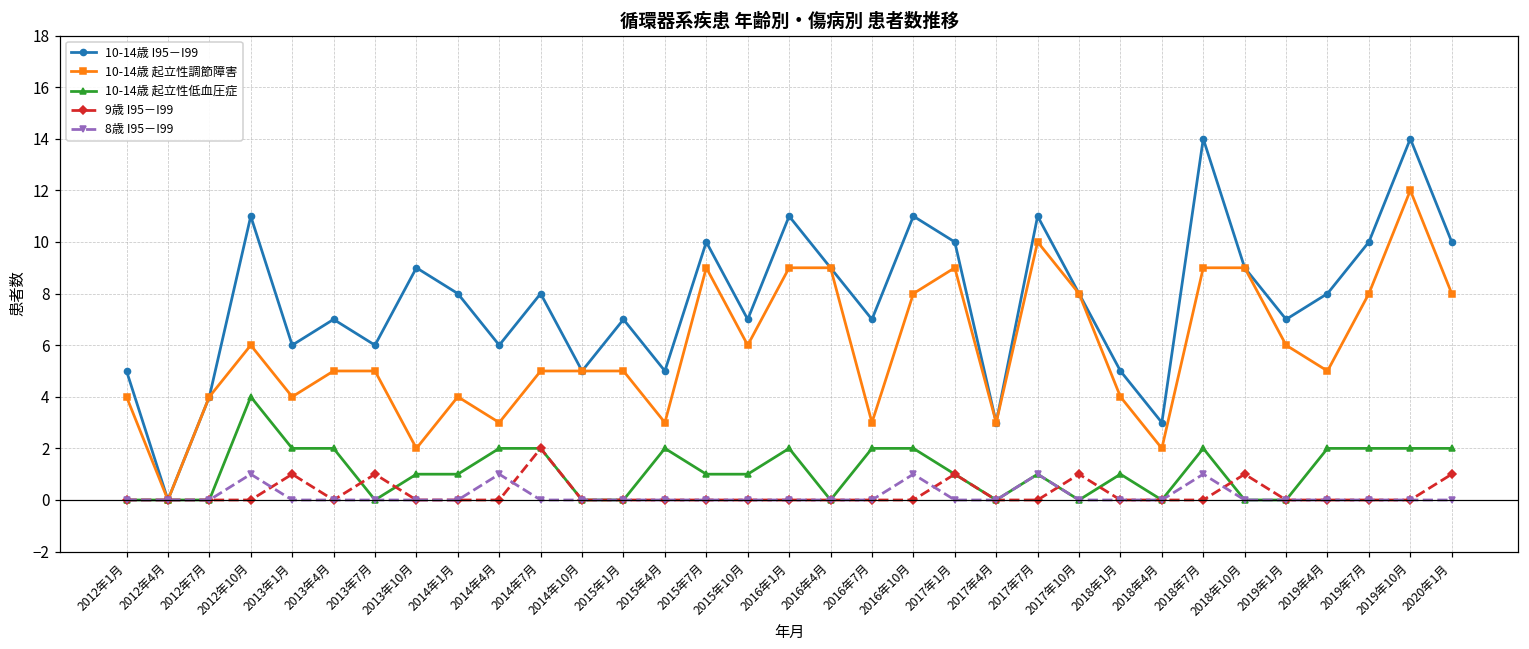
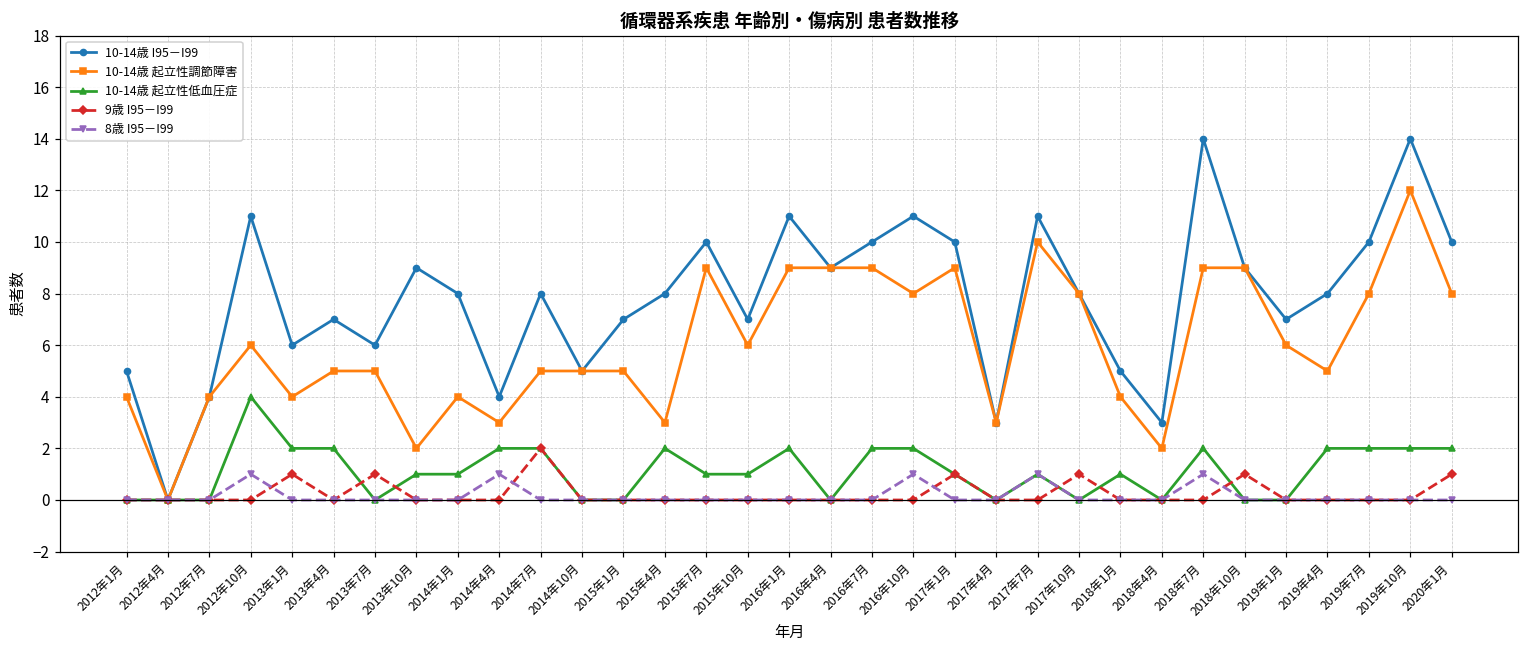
10-14歳 I95－I99, 2014年4月: 6 -> 4
10-14歳 I95－I99, 2015年4月: 5 -> 8
10-14歳 I95－I99, 2016年7月: 7 -> 10
10-14歳 起立性調節障害, 2016年7月: 3 -> 9
